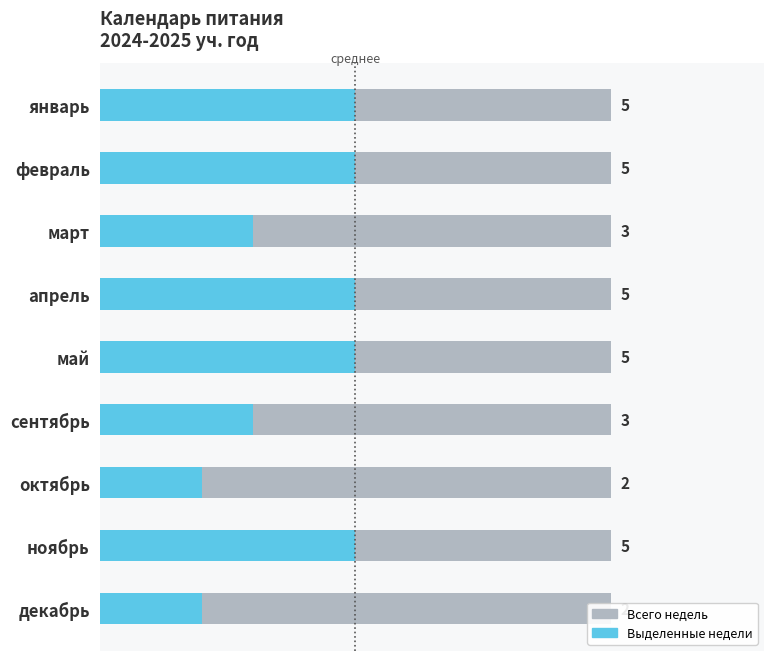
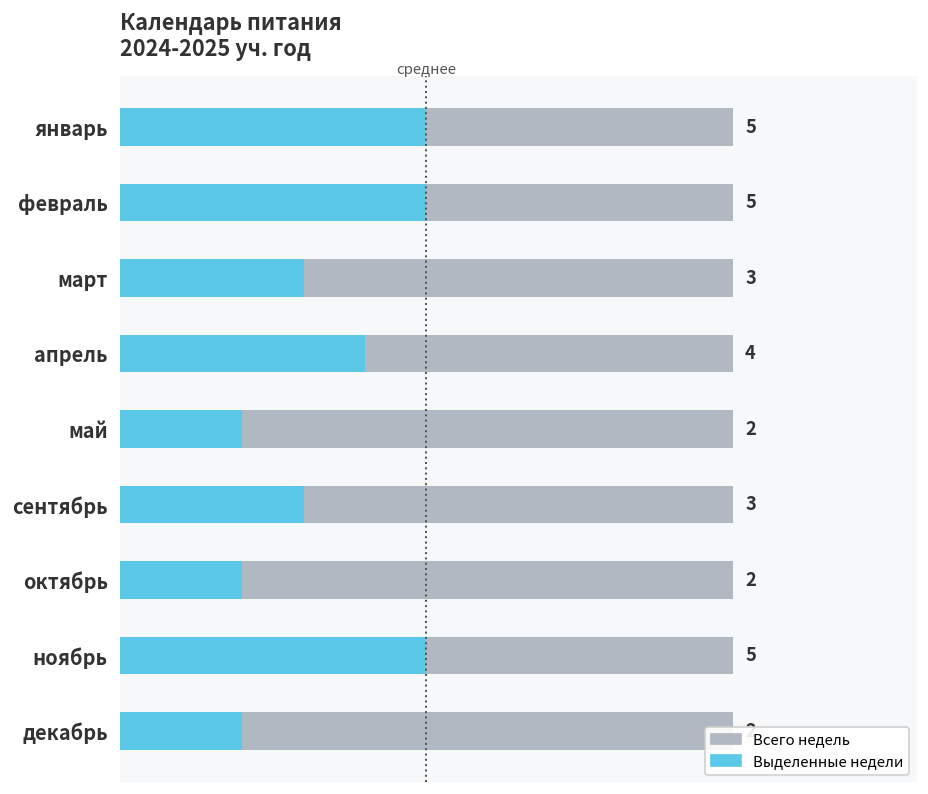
Выделенные недели, апрель: 5 -> 4
Выделенные недели, май: 5 -> 2
